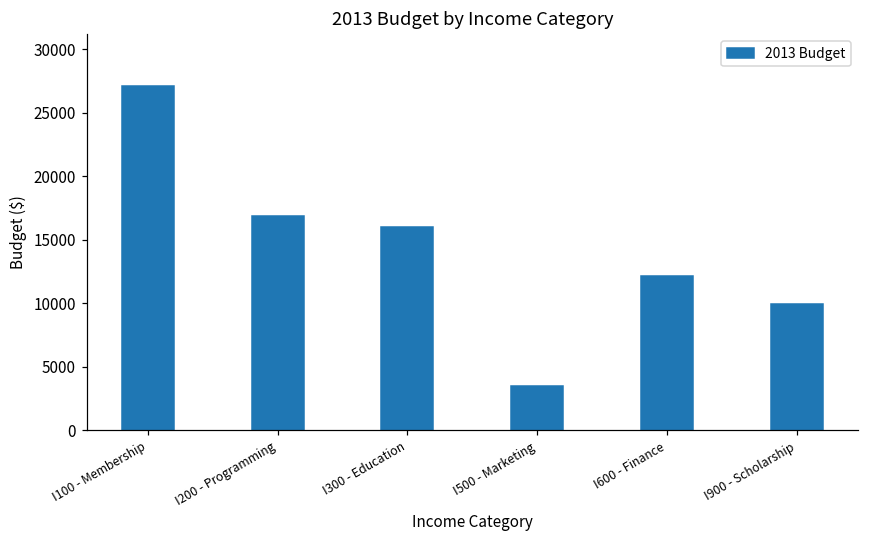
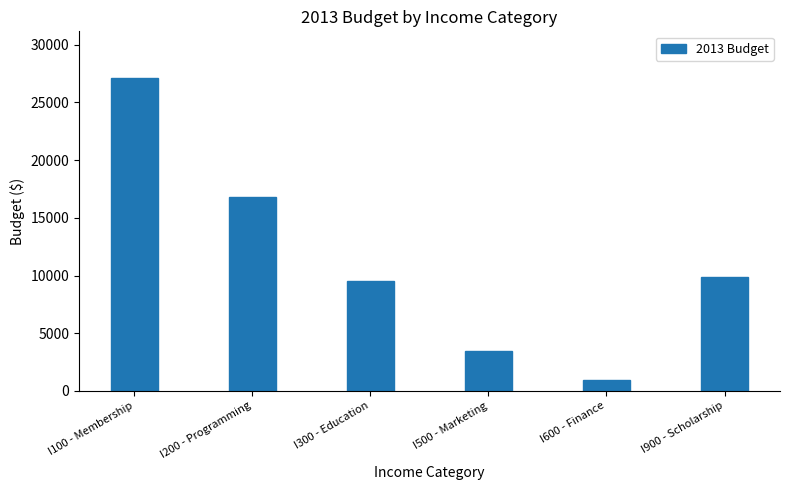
I300 - Education: 16000 -> 9500
I600 - Finance: 12100 -> 1000
